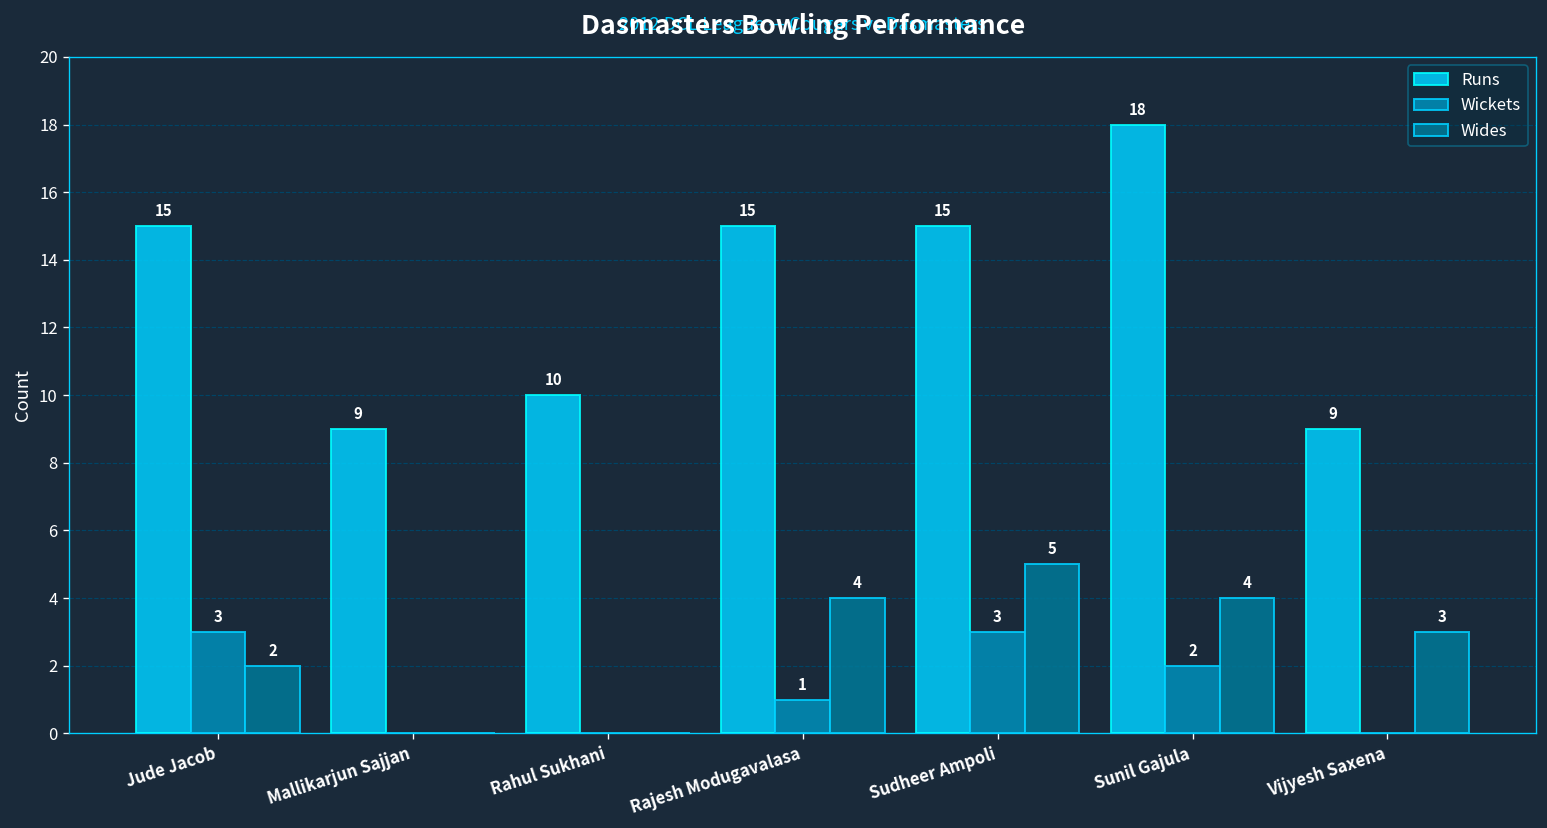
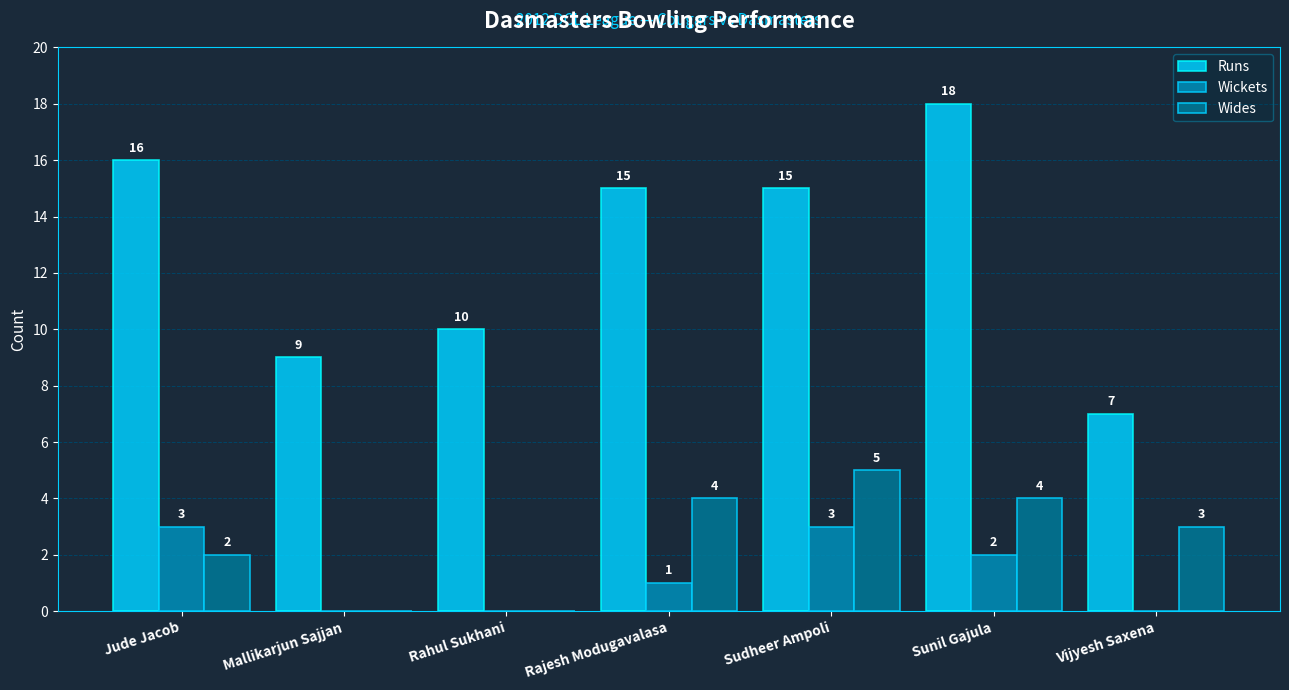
Runs, Jude Jacob: 15 -> 16
Runs, Vijyesh Saxena: 9 -> 7
